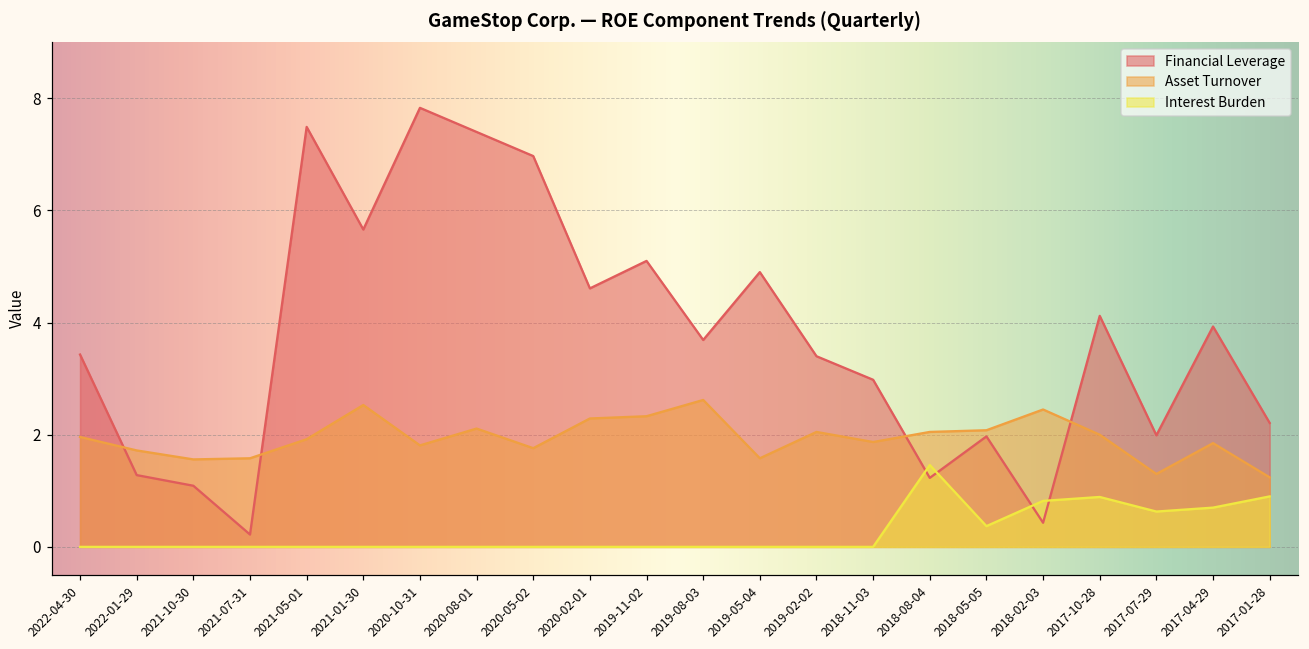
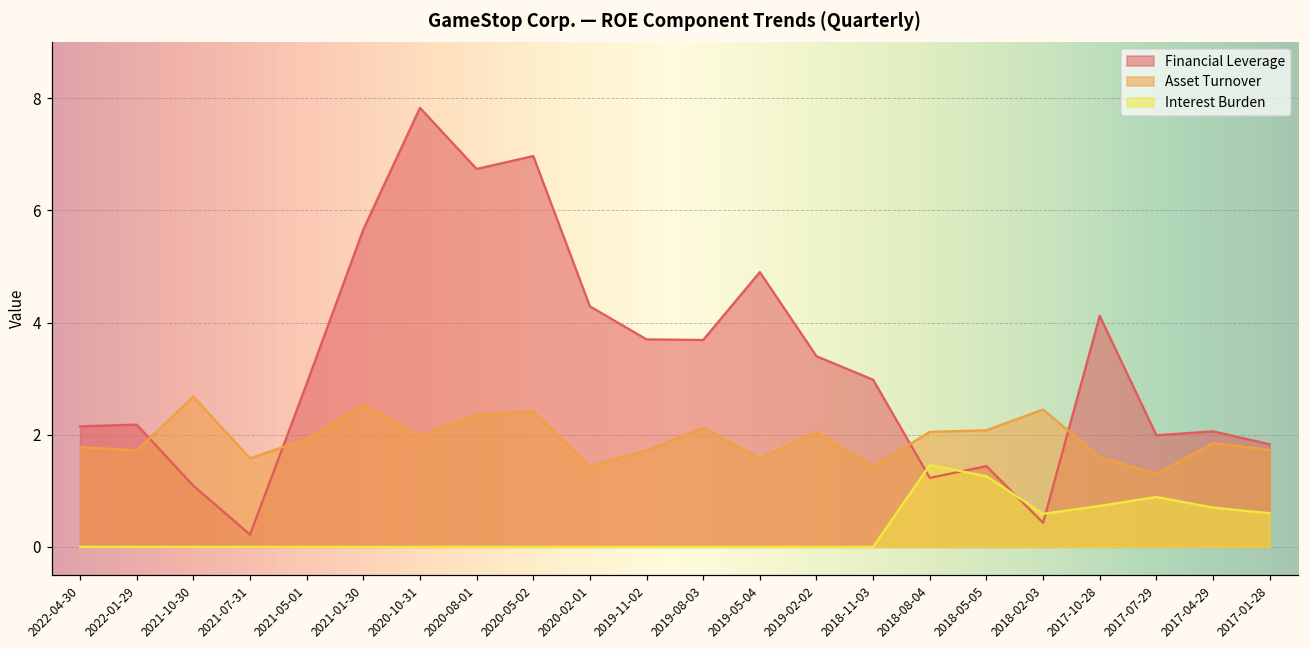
Financial Leverage, 2022-04-30: 3.4 -> 2.2
Asset Turnover, 2022-04-30: 2.0 -> 1.8
Financial Leverage, 2022-01-29: 1.3 -> 2.2
Asset Turnover, 2021-10-30: 1.6 -> 2.7
Financial Leverage, 2021-05-01: 7.5 -> 2.9
Asset Turnover, 2020-10-31: 1.8 -> 2.0
Financial Leverage, 2020-08-01: 7.4 -> 6.7
Asset Turnover, 2020-08-01: 2.1 -> 2.4
Asset Turnover, 2020-05-02: 1.8 -> 2.4
Financial Leverage, 2020-02-01: 4.6 -> 4.3
Asset Turnover, 2020-02-01: 2.3 -> 1.4
Financial Leverage, 2019-11-02: 5.1 -> 3.7
Asset Turnover, 2019-11-02: 2.3 -> 1.7
Asset Turnover, 2019-08-03: 2.6 -> 2.1
Asset Turnover, 2018-11-03: 1.9 -> 1.4
Financial Leverage, 2018-05-05: 2.0 -> 1.4
Interest Burden, 2018-05-05: 0.4 -> 1.3
Interest Burden, 2018-02-03: 0.8 -> 0.6
Asset Turnover, 2017-10-28: 2.0 -> 1.6
Interest Burden, 2017-10-28: 0.9 -> 0.7
Interest Burden, 2017-07-29: 0.6 -> 0.9
Financial Leverage, 2017-04-29: 3.9 -> 2.1
Financial Leverage, 2017-01-28: 2.2 -> 1.8
Asset Turnover, 2017-01-28: 1.2 -> 1.7
Interest Burden, 2017-01-28: 0.9 -> 0.6
